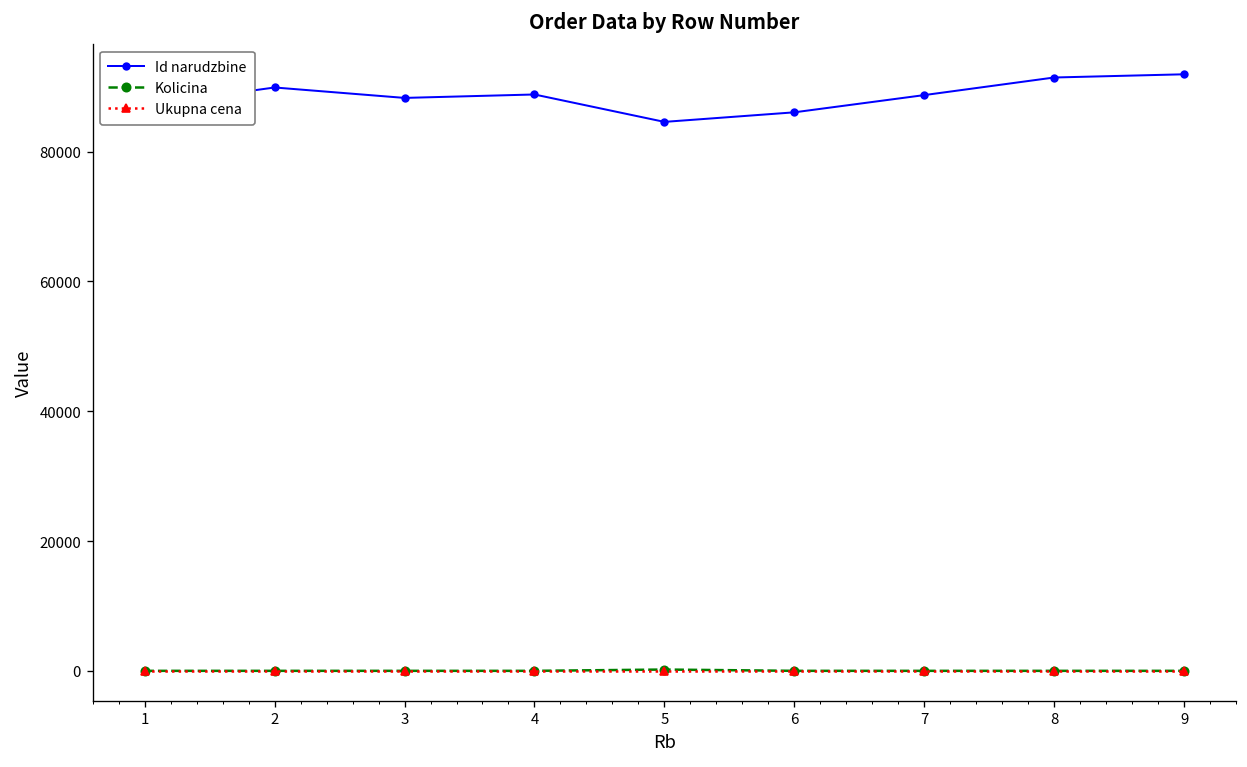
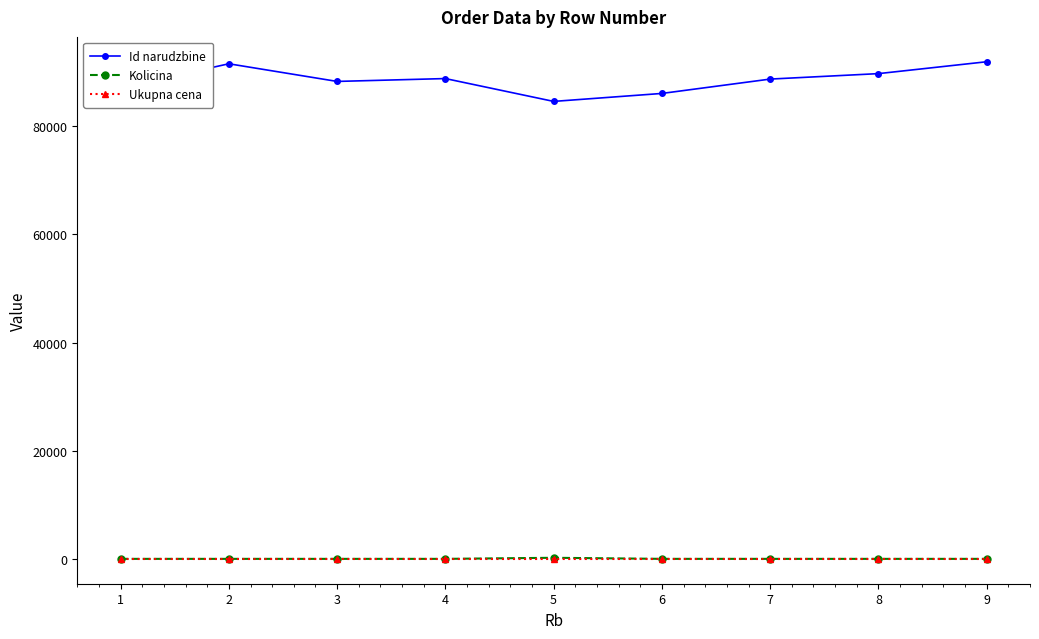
Id narudzbine, 2: 90000 -> 92000
Id narudzbine, 8: 91000 -> 90000
